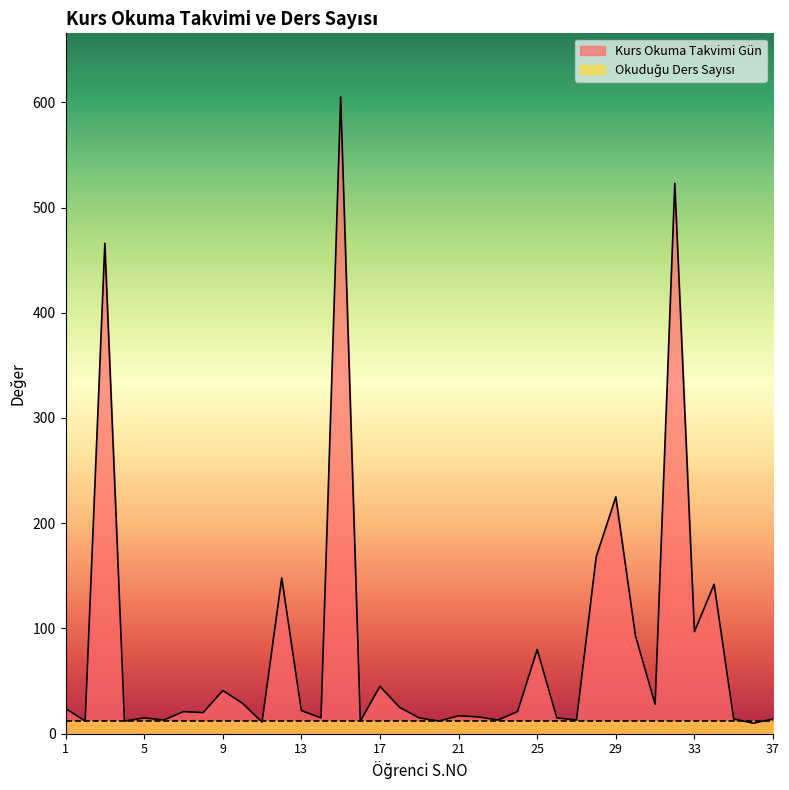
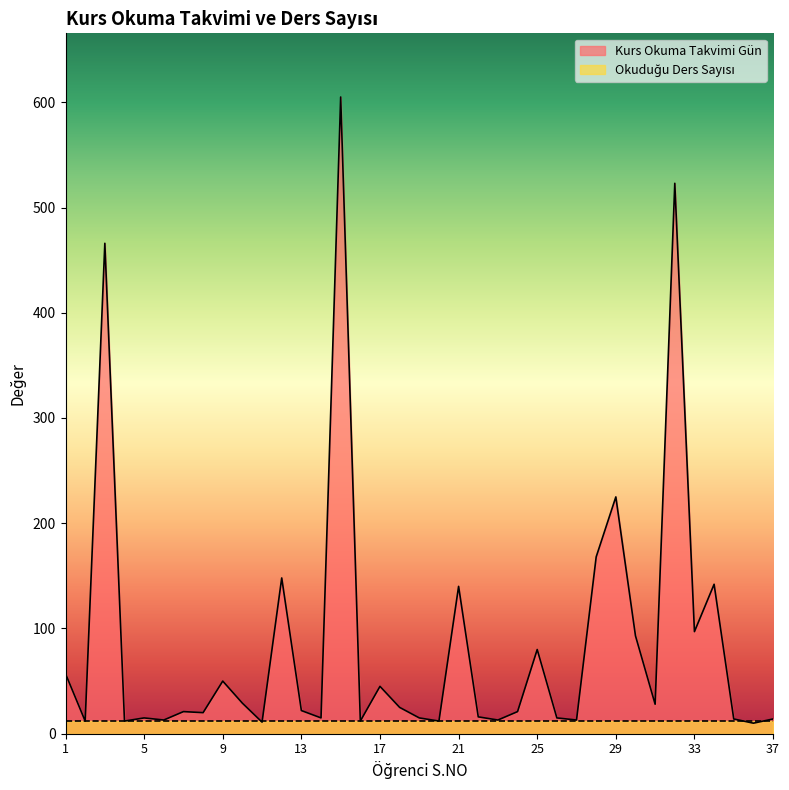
Kurs Okuma Takvimi Gün, 1: 24 -> 57
Kurs Okuma Takvimi Gün, 9: 41 -> 50
Kurs Okuma Takvimi Gün, 21: 17 -> 140
